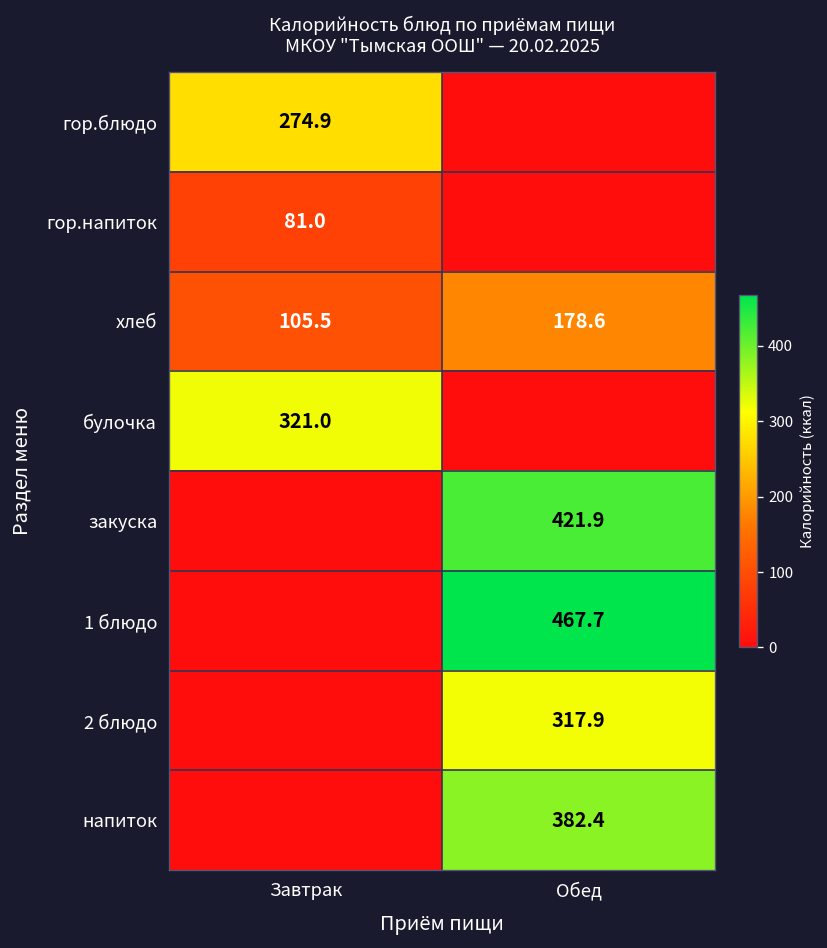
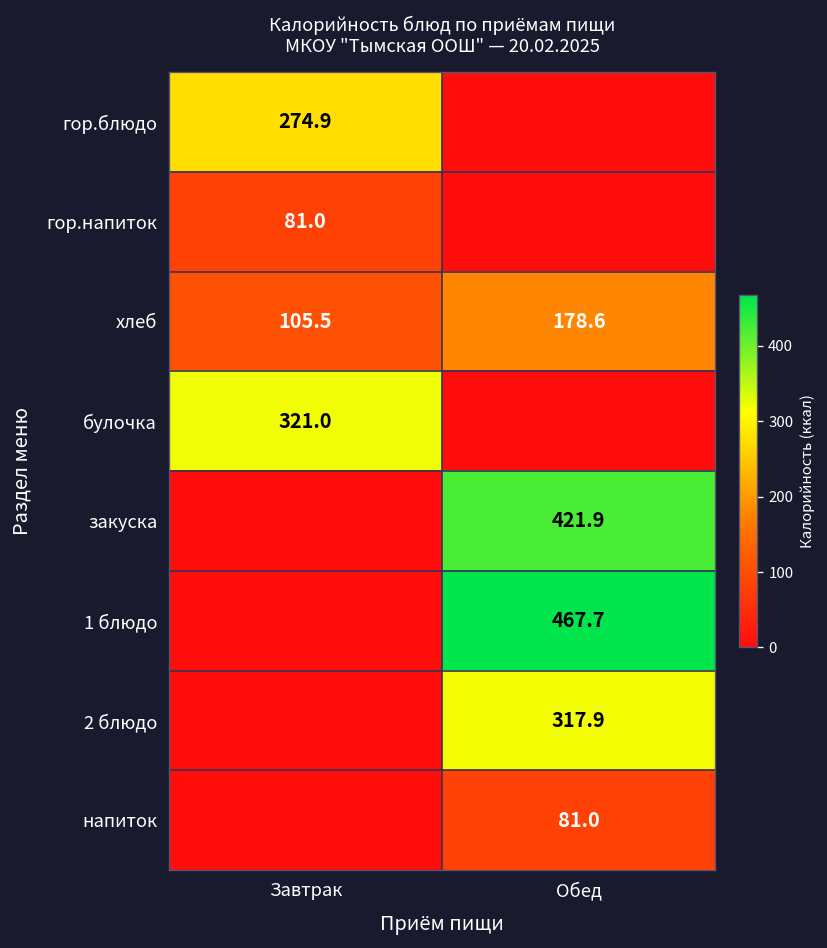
напиток, Обед: 382.4 -> 81.0
